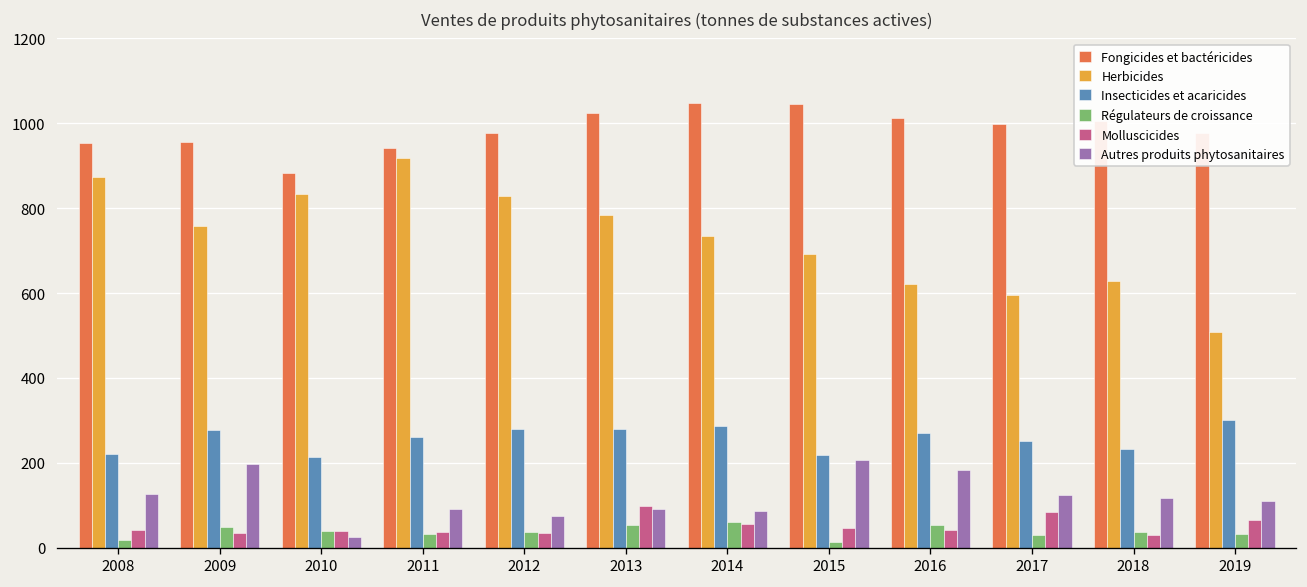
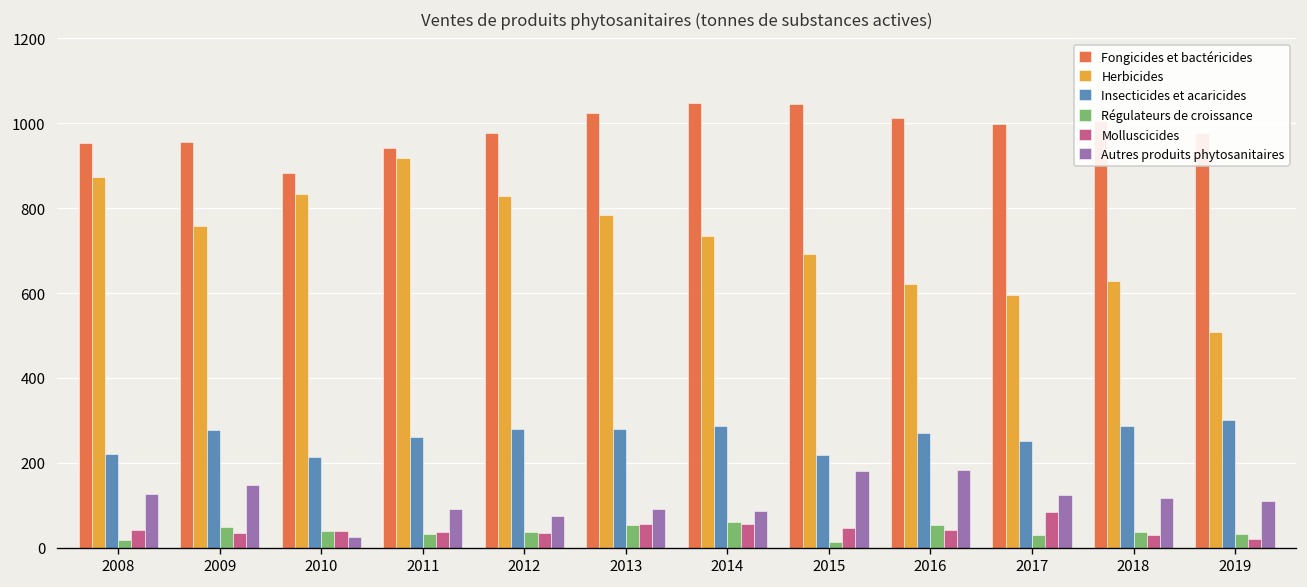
Autres produits phytosanitaires, 2009: 200 -> 150
Molluscicides, 2013: 100 -> 60
Autres produits phytosanitaires, 2015: 210 -> 180
Insecticides et acaricides, 2018: 230 -> 290
Molluscicides, 2019: 70 -> 20
